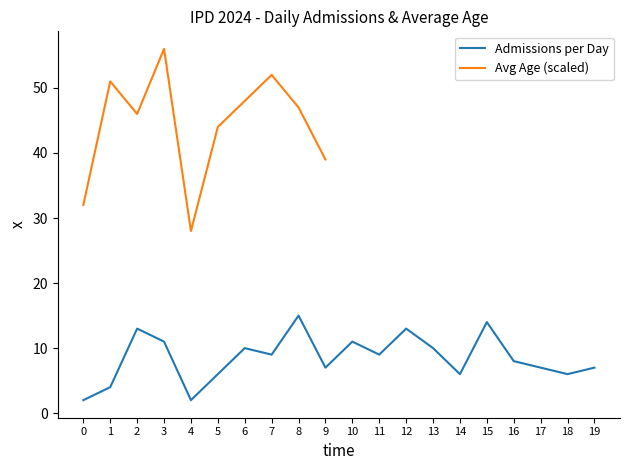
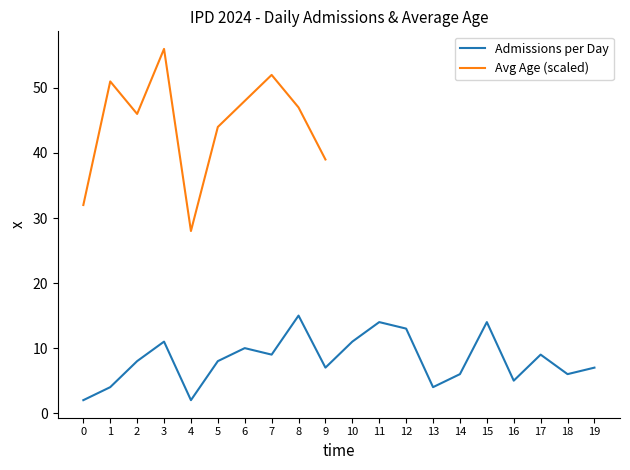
Admissions per Day, 2: 13 -> 8
Admissions per Day, 5: 6 -> 8
Admissions per Day, 11: 9 -> 14
Admissions per Day, 13: 10 -> 4
Admissions per Day, 16: 8 -> 5
Admissions per Day, 17: 7 -> 9
